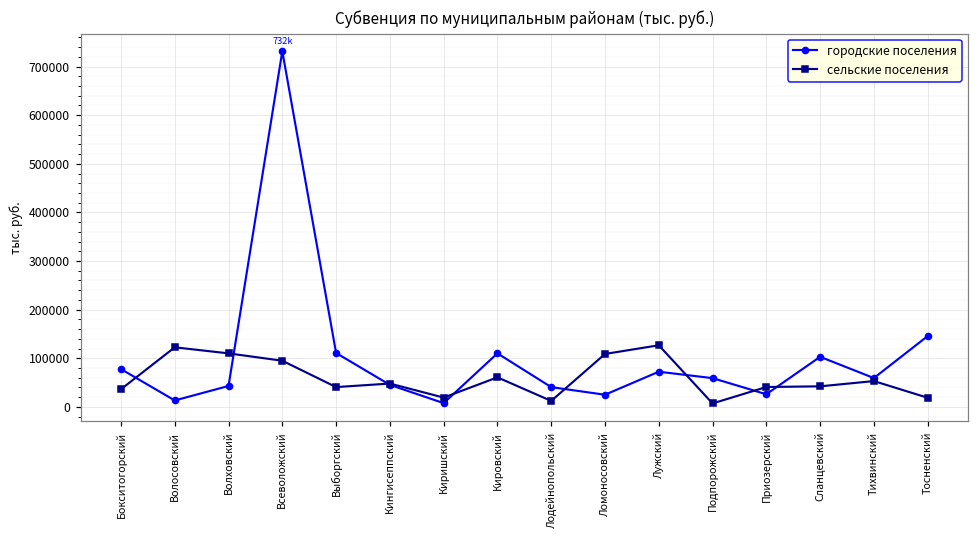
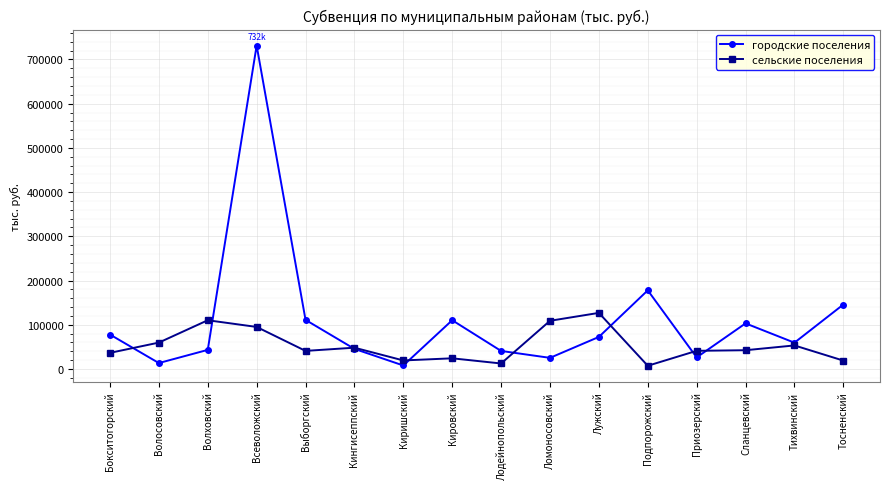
сельские поселения, Волосовский: 120000 -> 60000
сельские поселения, Кировский: 60000 -> 20000
городские поселения, Подпорожский: 60000 -> 180000
